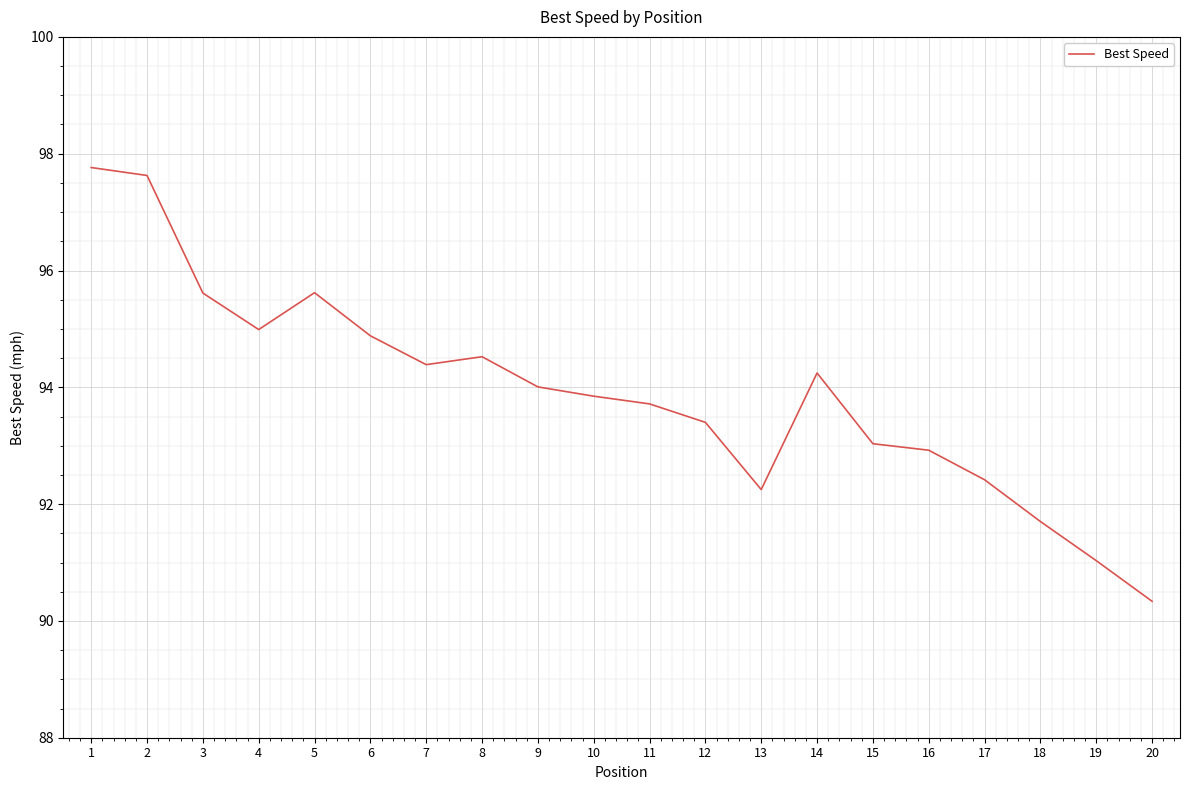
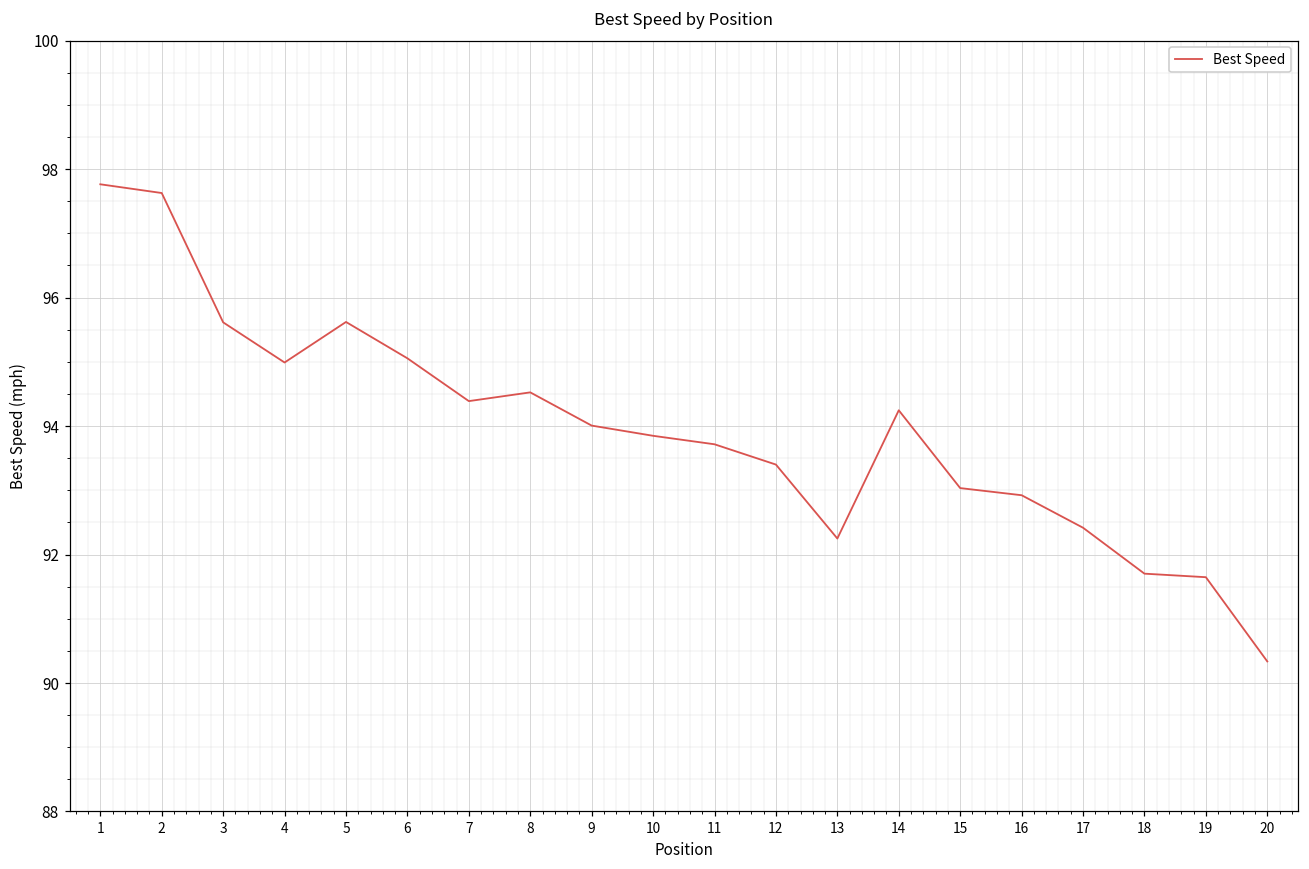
6: 94.9 -> 95.1
19: 91.0 -> 91.6
